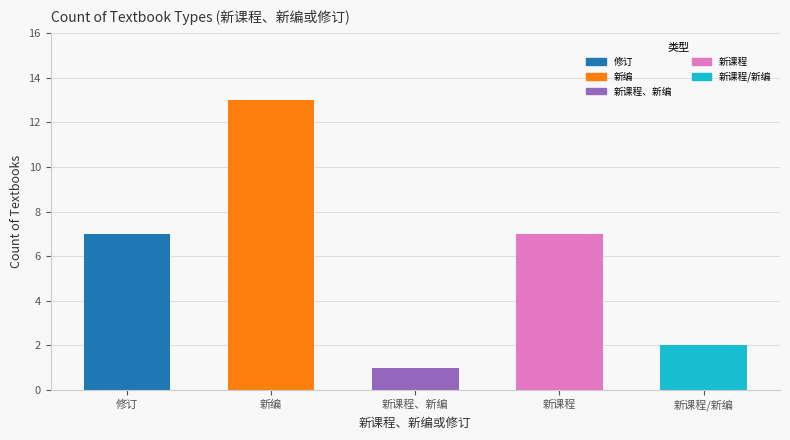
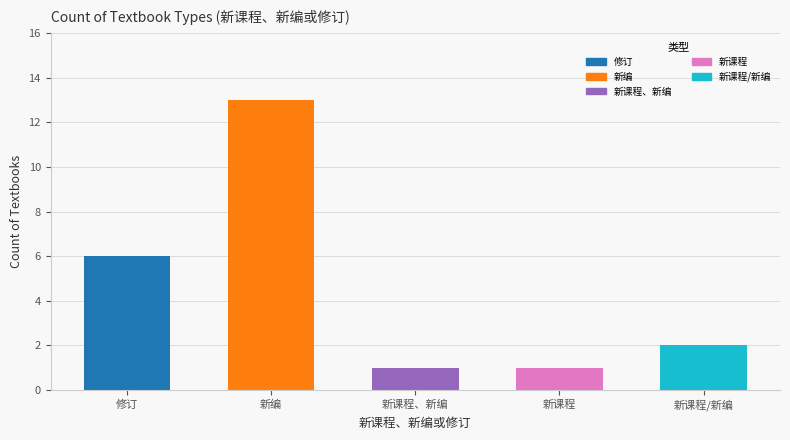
修订: 7 -> 6
新课程: 7 -> 1
